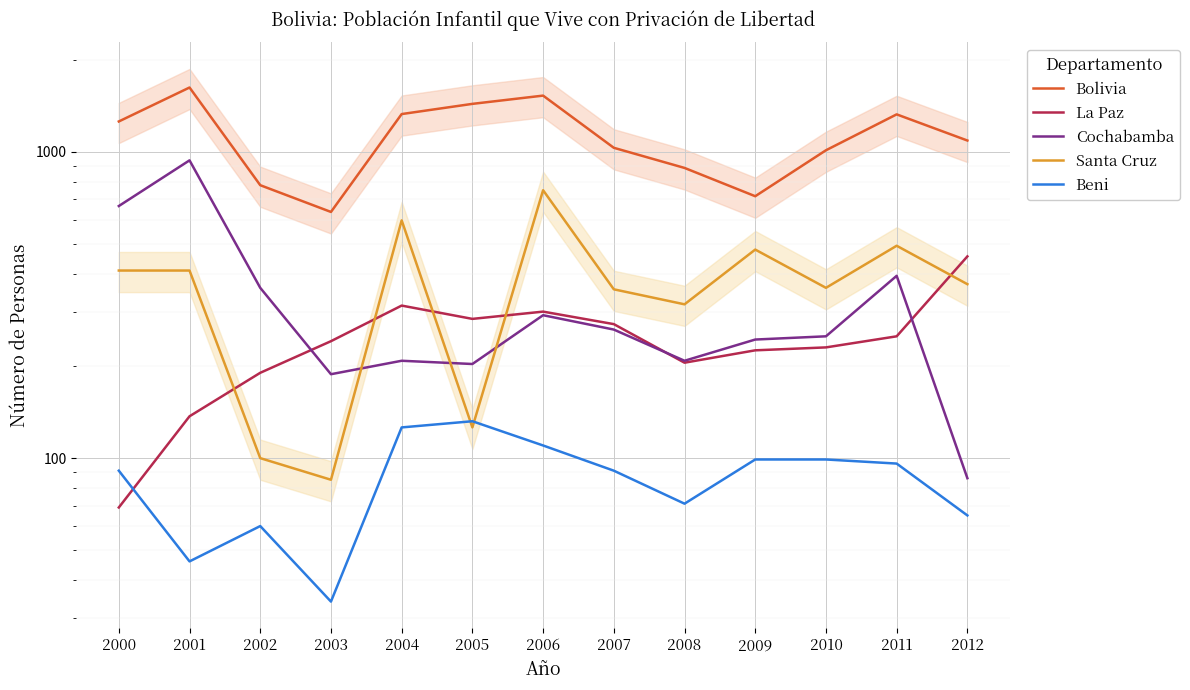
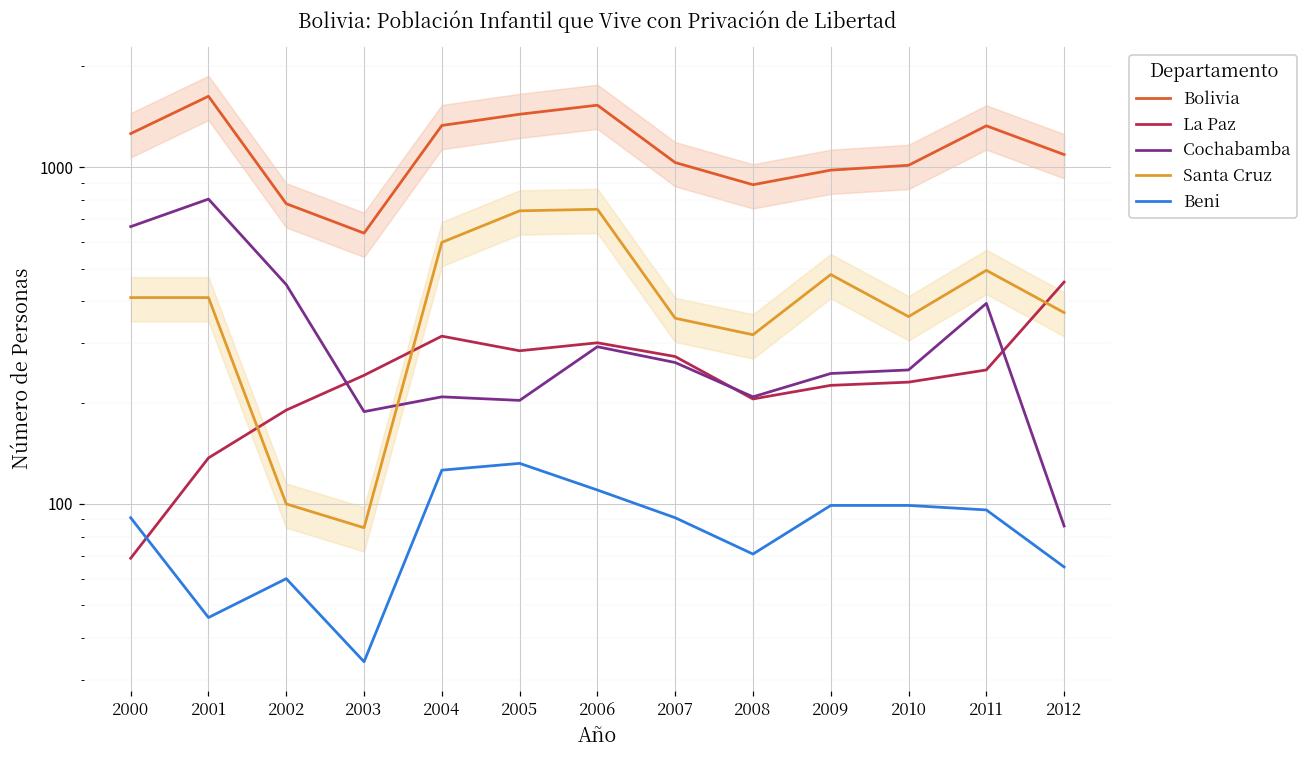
Cochabamba, 2001: 940 -> 800
Cochabamba, 2002: 360 -> 450
Santa Cruz, 2005: 126 -> 740
Bolivia, 2009: 720 -> 980
